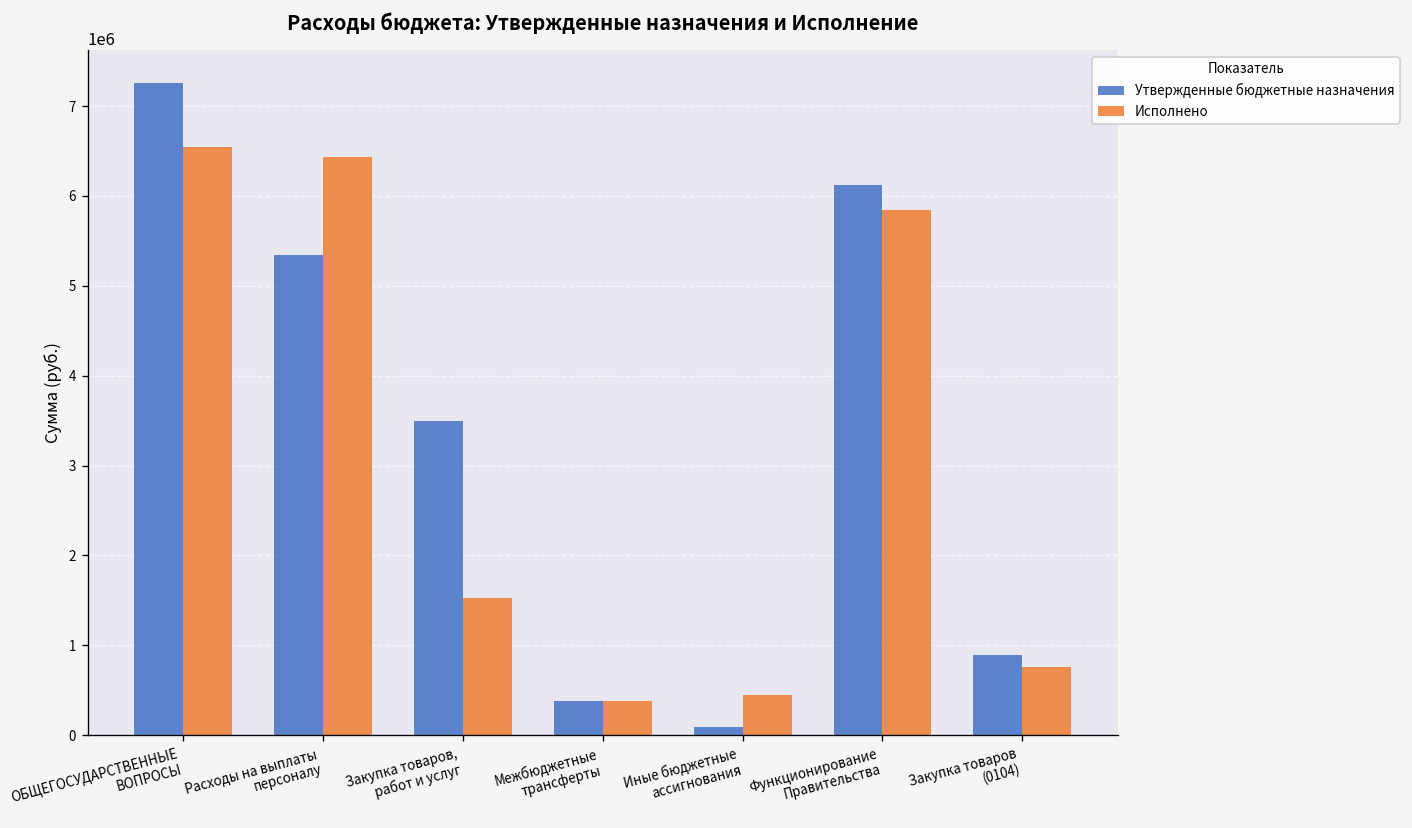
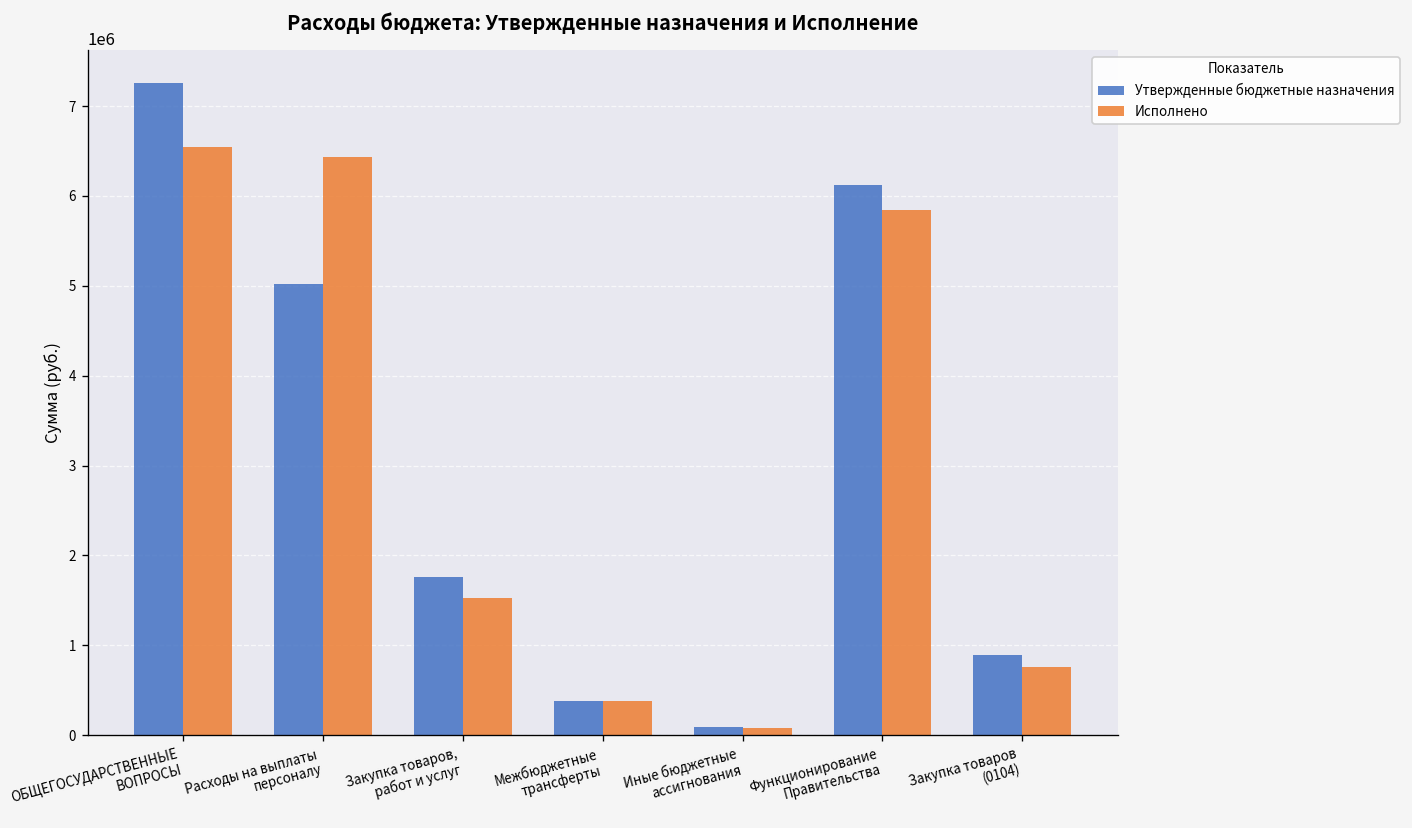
Утвержденные бюджетные назначения, Расходы на выплаты персоналу: 5300000 -> 5000000
Утвержденные бюджетные назначения, Закупка товаров, работ и услуг: 3500000 -> 1800000
Исполнено, Иные бюджетные ассигнования: 400000 -> 100000
